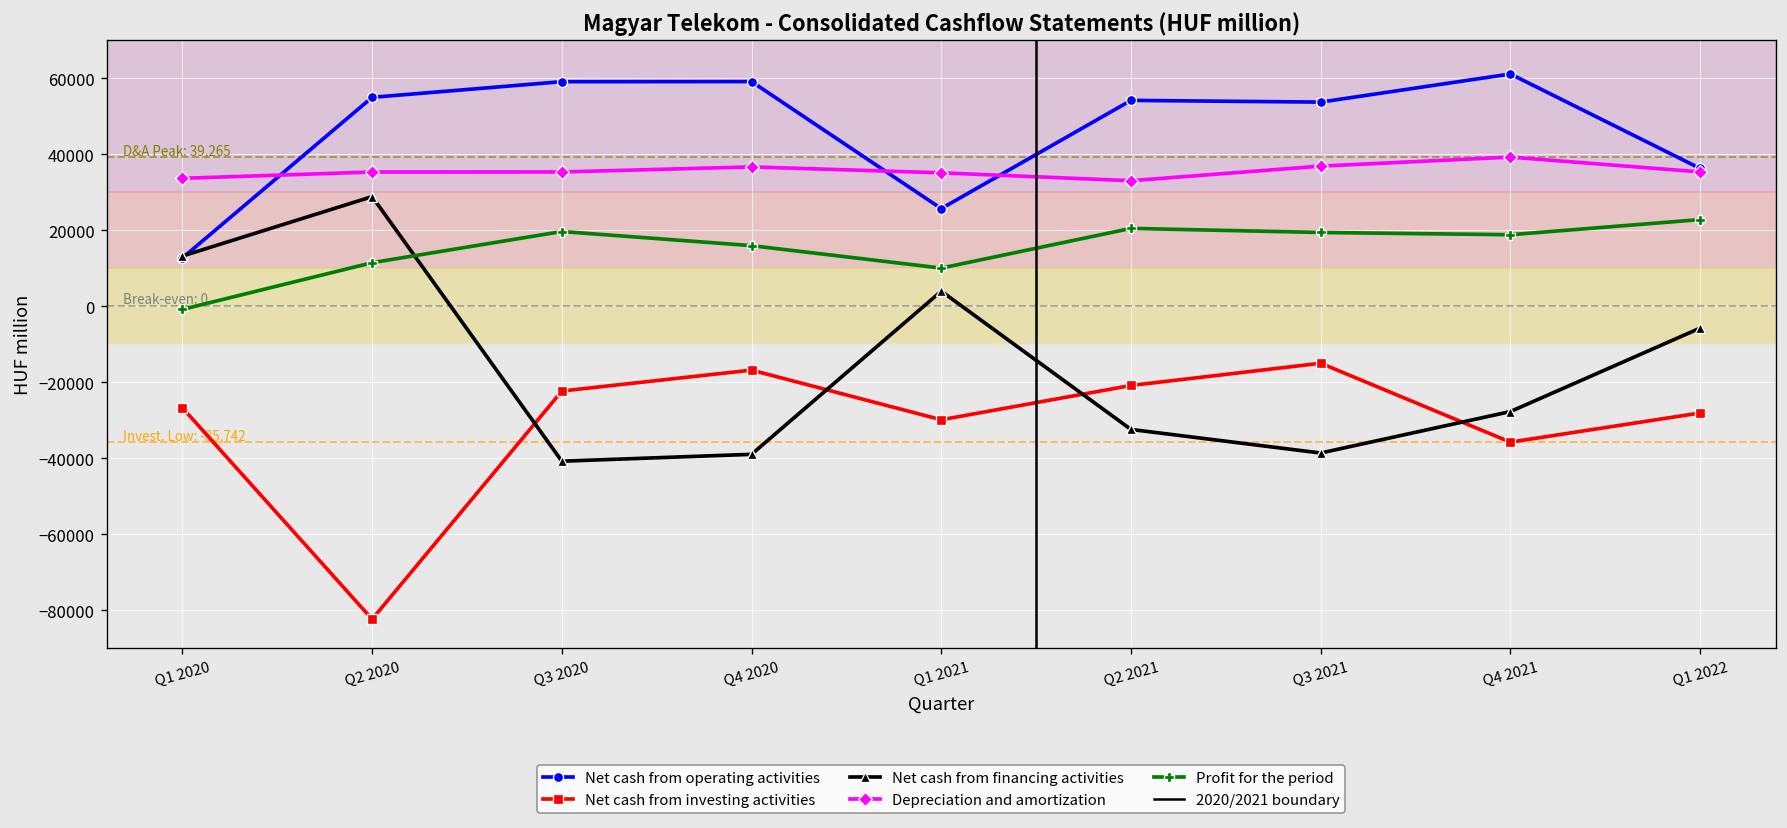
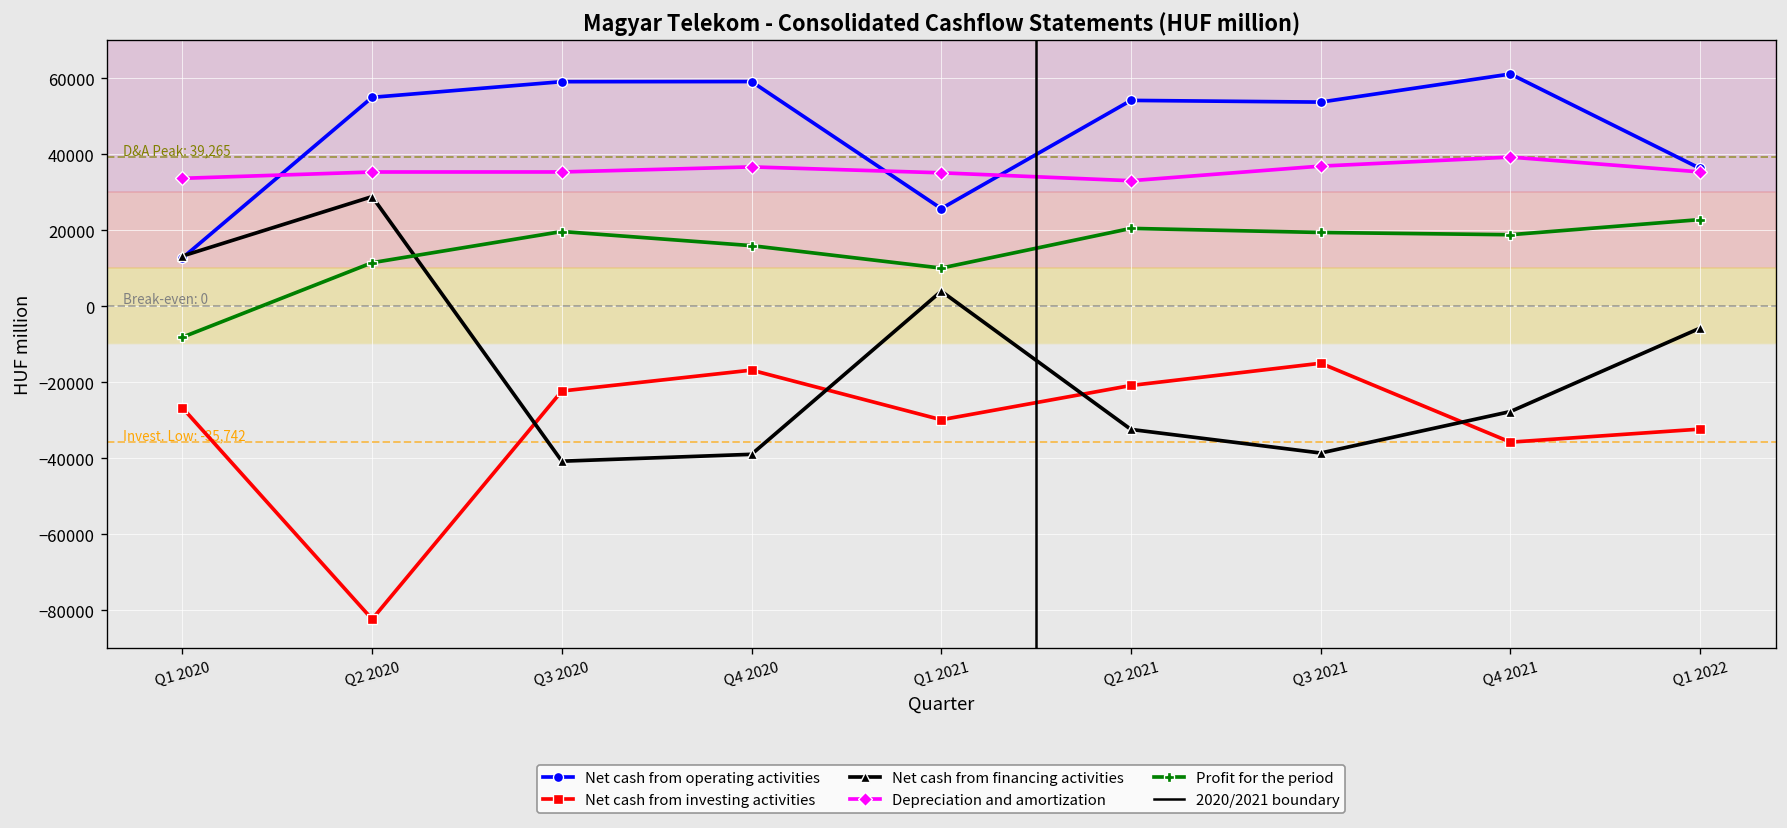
Profit for the period, Q1 2020: -1000 -> -8000
Net cash from investing activities, Q1 2022: -28000 -> -32000
